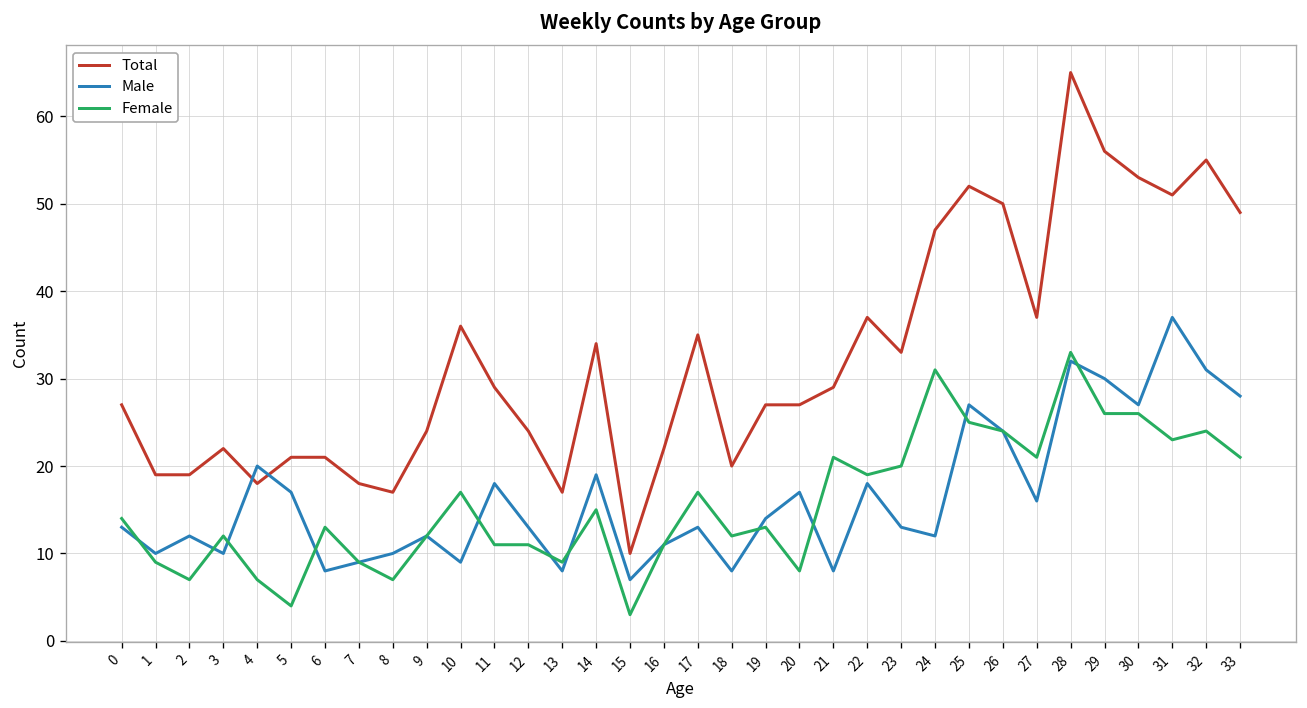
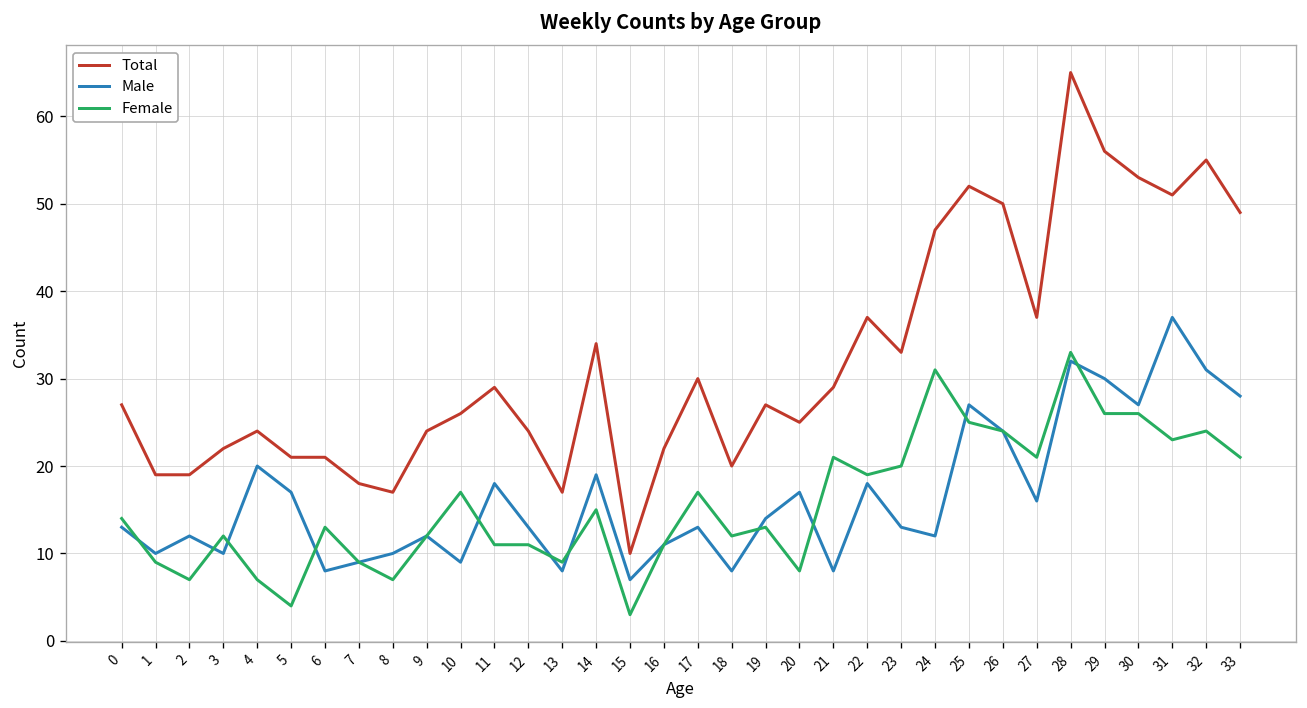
Total, 4: 18 -> 24
Total, 10: 36 -> 26
Total, 17: 35 -> 30
Total, 20: 27 -> 25
